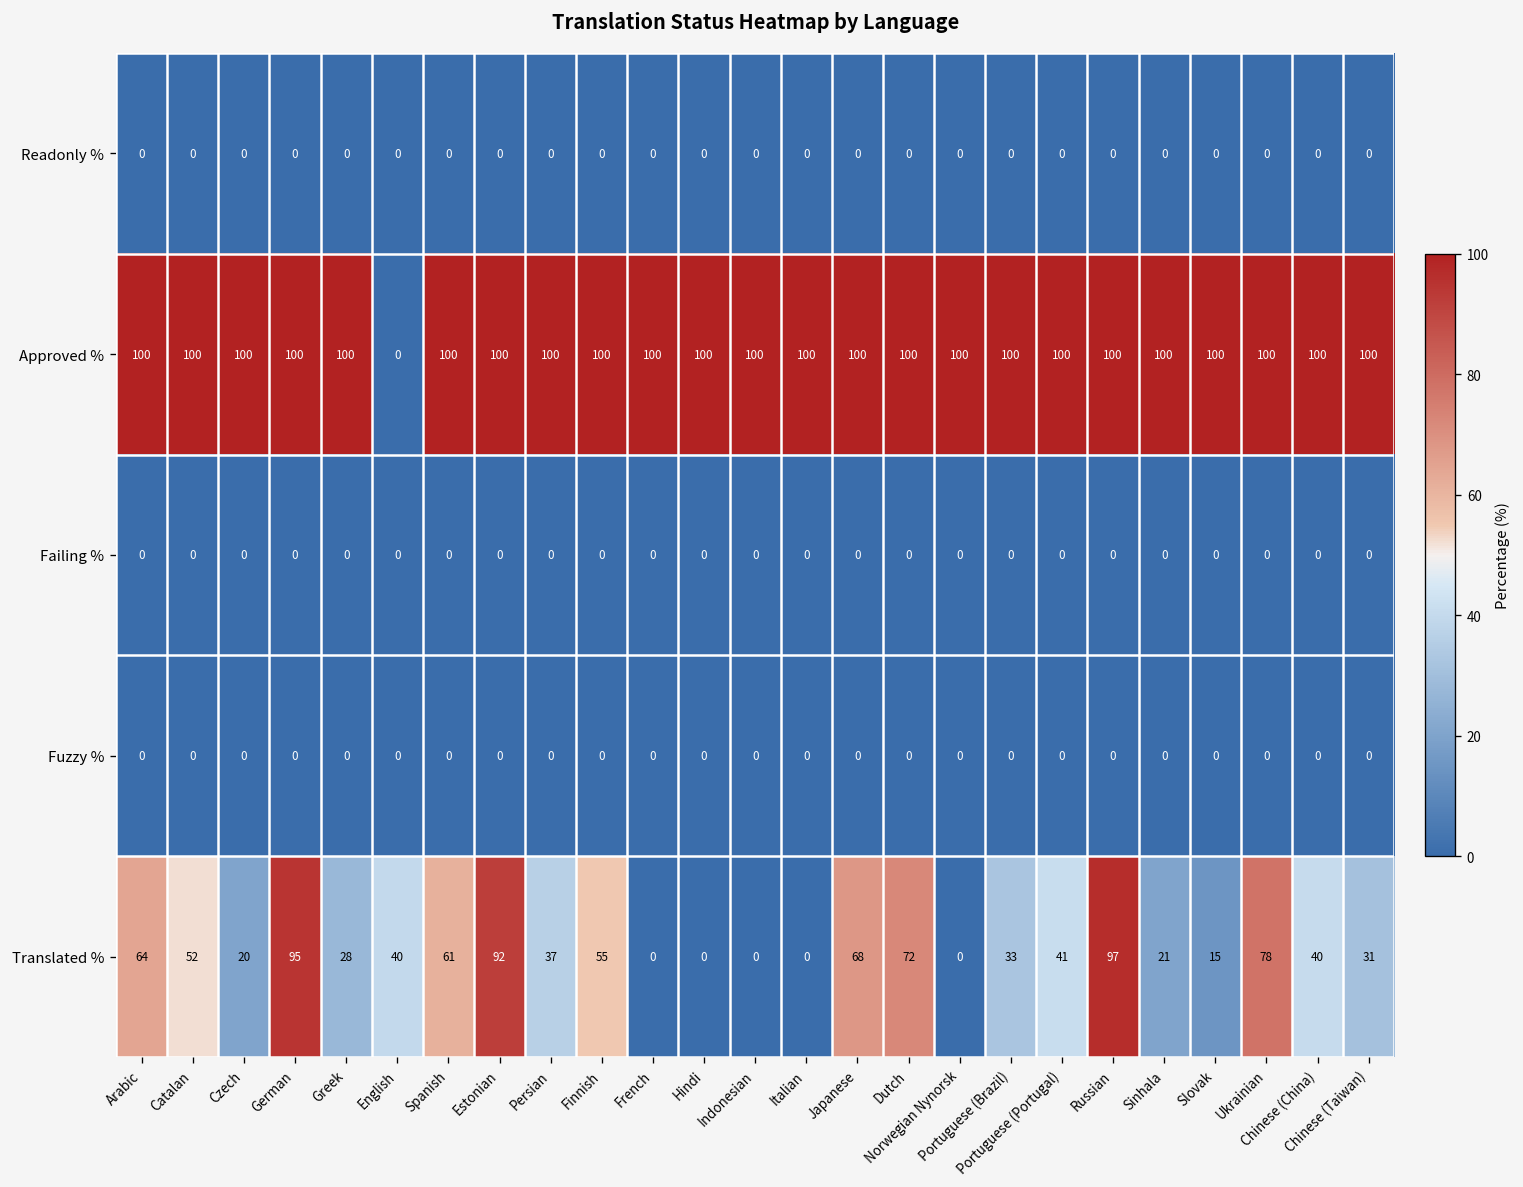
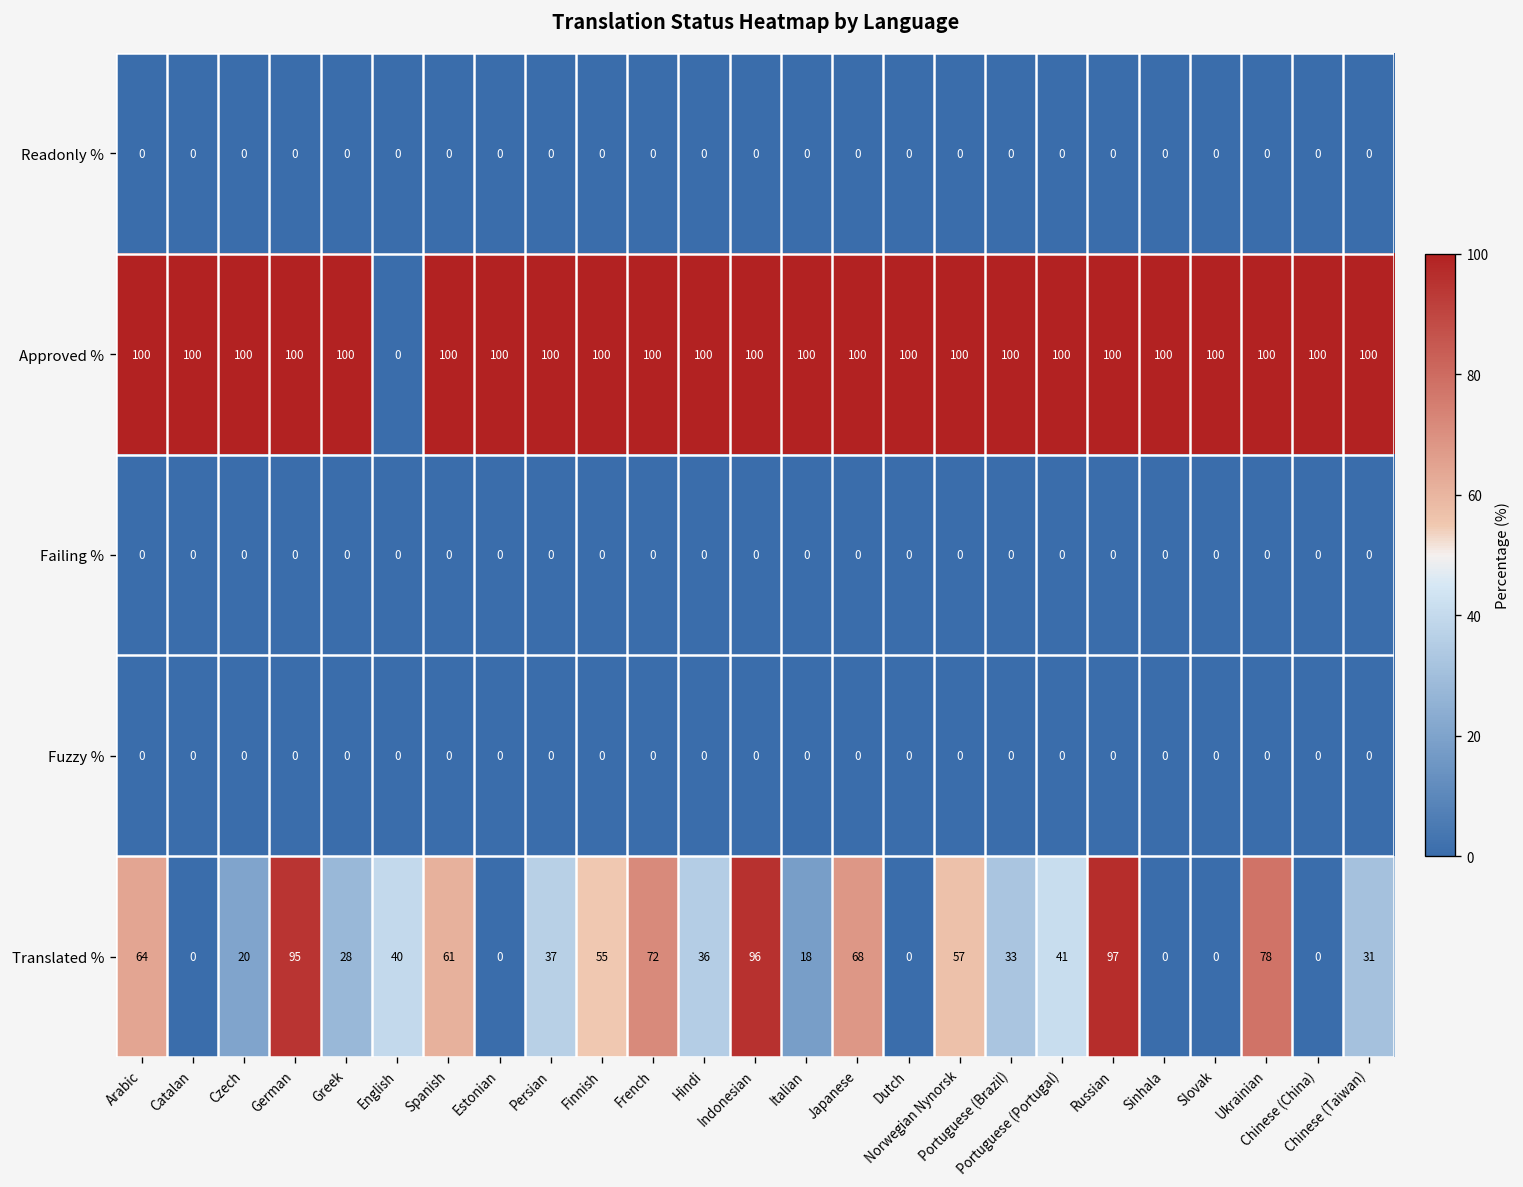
Translated %, Catalan: 52 -> 0
Translated %, Estonian: 92 -> 0
Translated %, French: 0 -> 72
Translated %, Hindi: 0 -> 36
Translated %, Indonesian: 0 -> 96
Translated %, Italian: 0 -> 18
Translated %, Dutch: 72 -> 0
Translated %, Norwegian Nynorsk: 0 -> 57
Translated %, Sinhala: 21 -> 0
Translated %, Slovak: 15 -> 0
Translated %, Chinese (China): 40 -> 0
